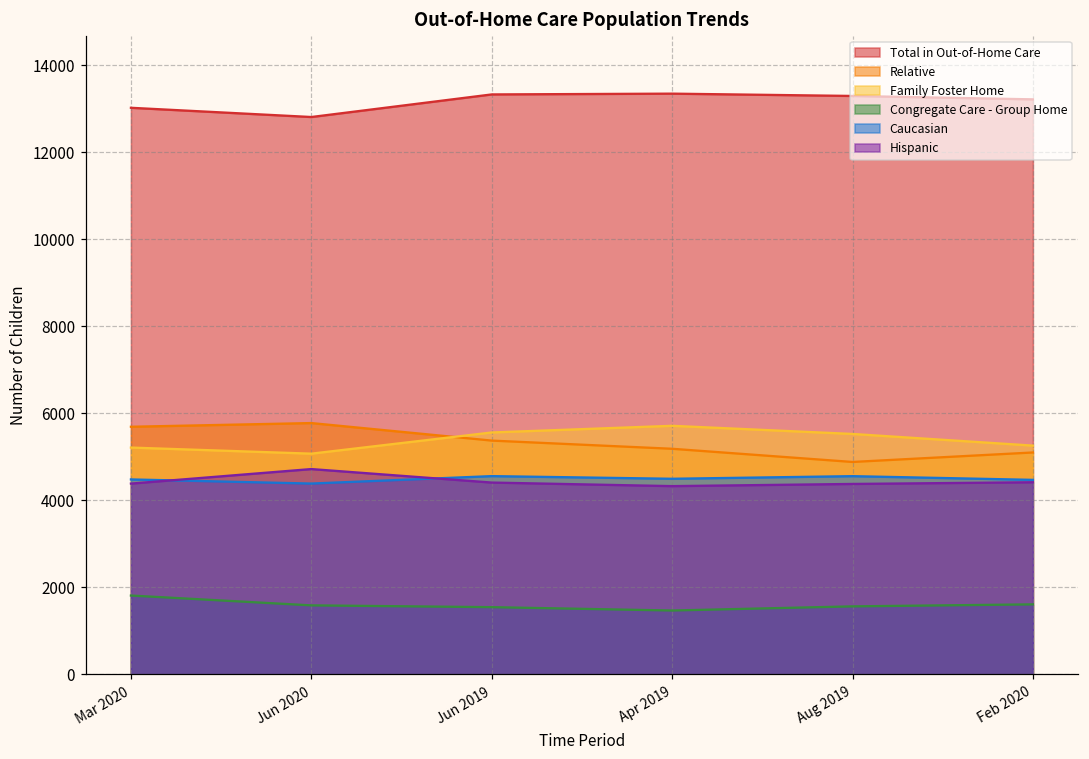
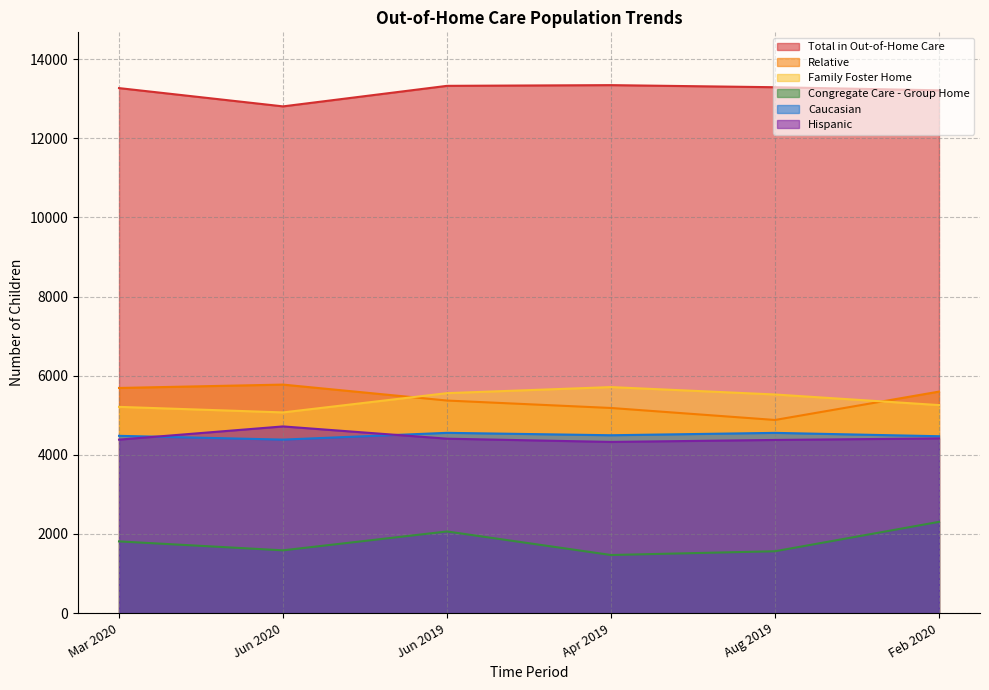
Total in Out-of-Home Care, Mar 2020: 13000 -> 13300
Congregate Care - Group Home, Jun 2019: 1500 -> 2100
Relative, Feb 2020: 5100 -> 5600
Congregate Care - Group Home, Feb 2020: 1600 -> 2300
